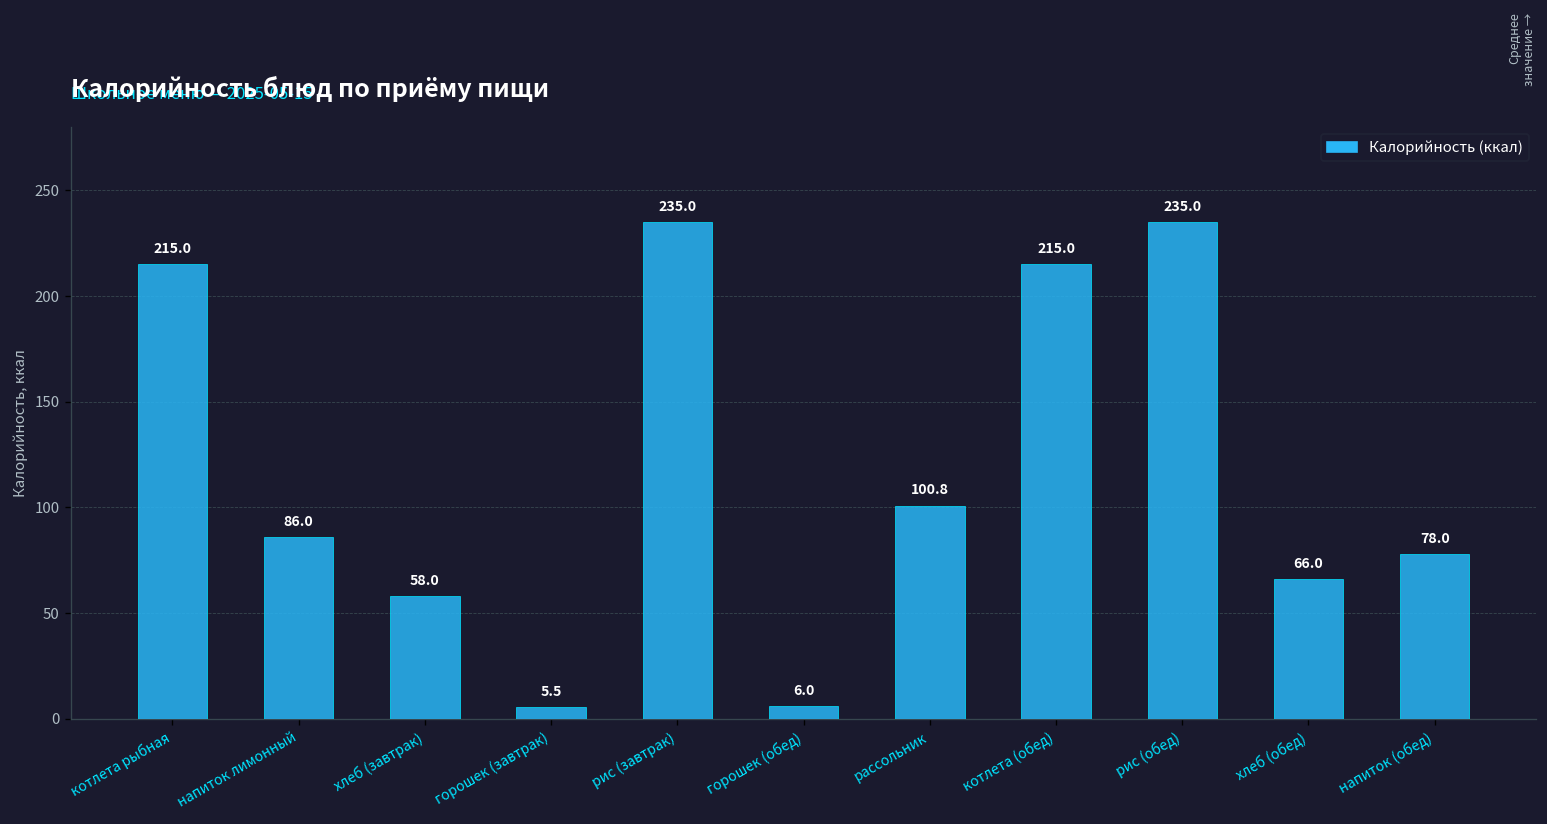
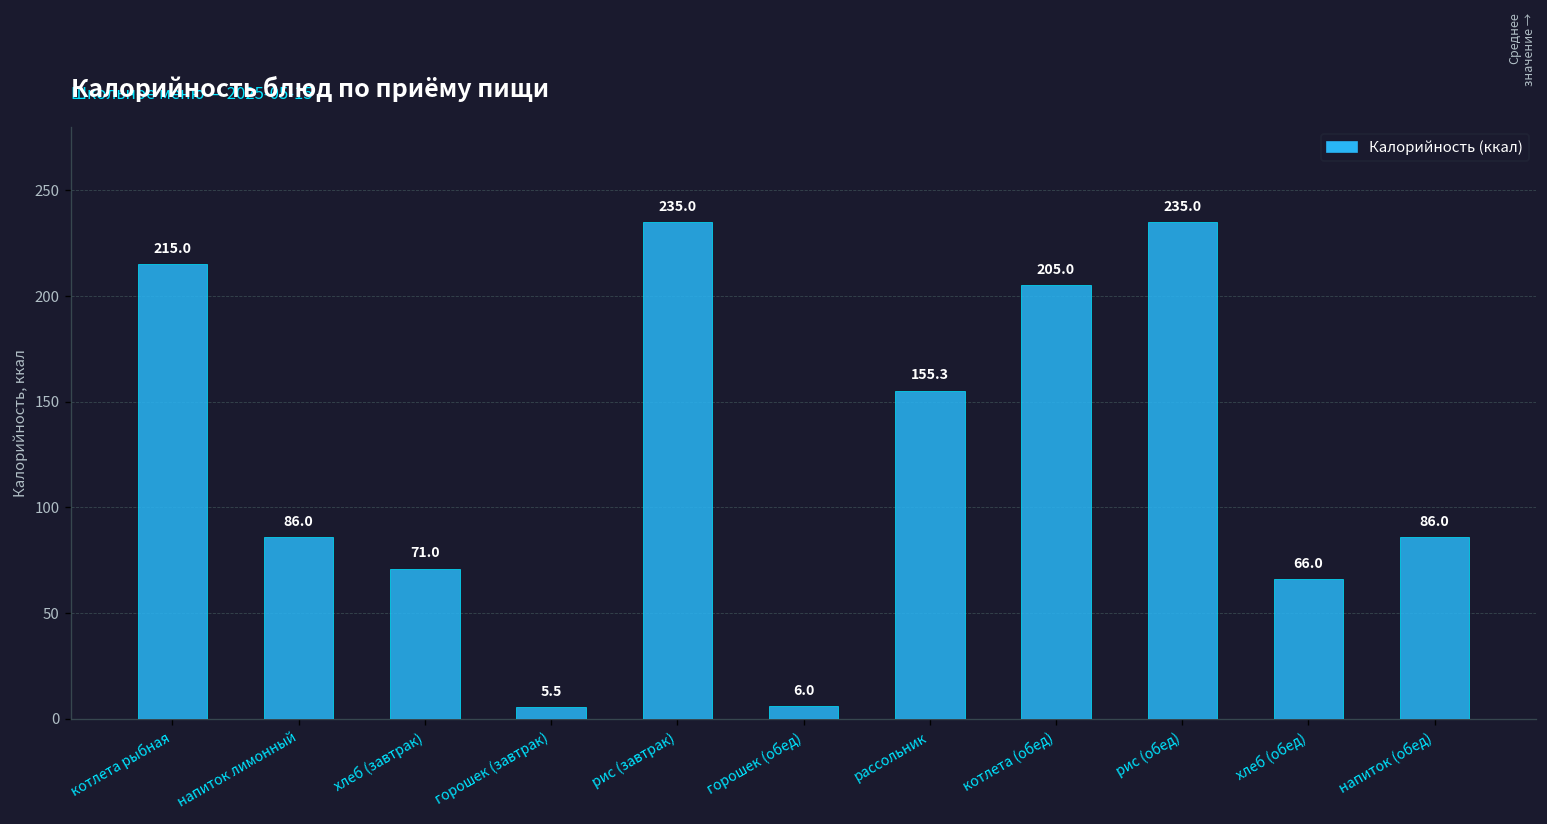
хлеб (завтрак): 58.0 -> 71.0
рассольник: 100.8 -> 155.3
котлета (обед): 215.0 -> 205.0
напиток (обед): 78.0 -> 86.0
